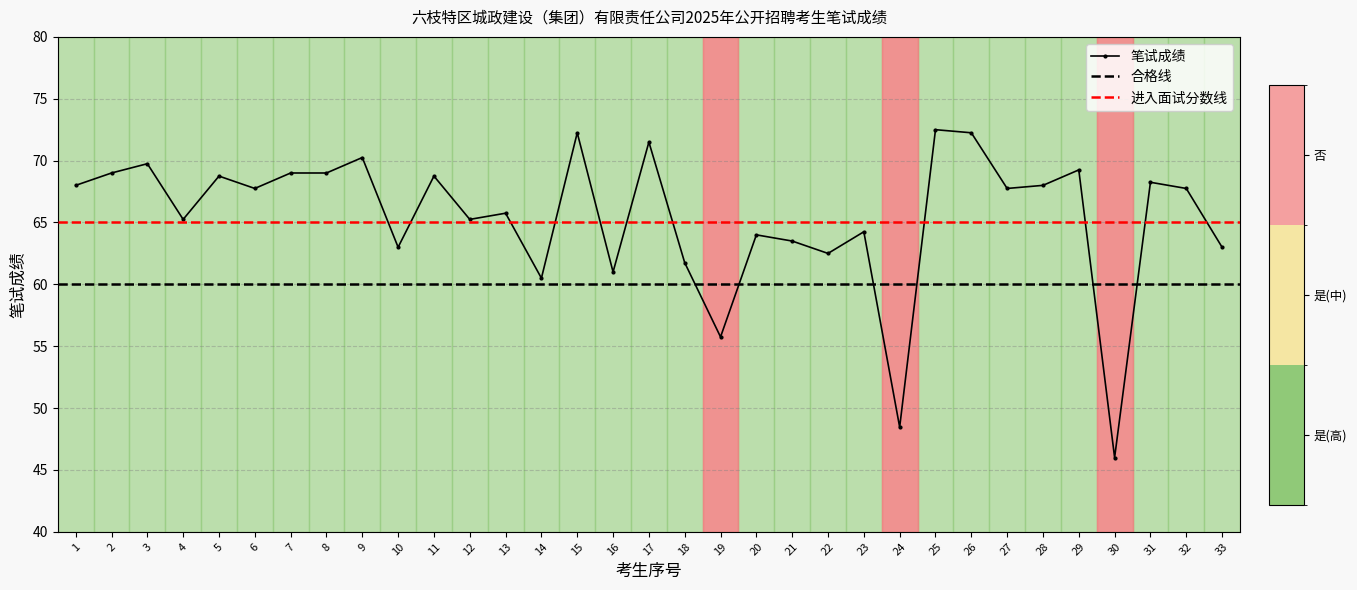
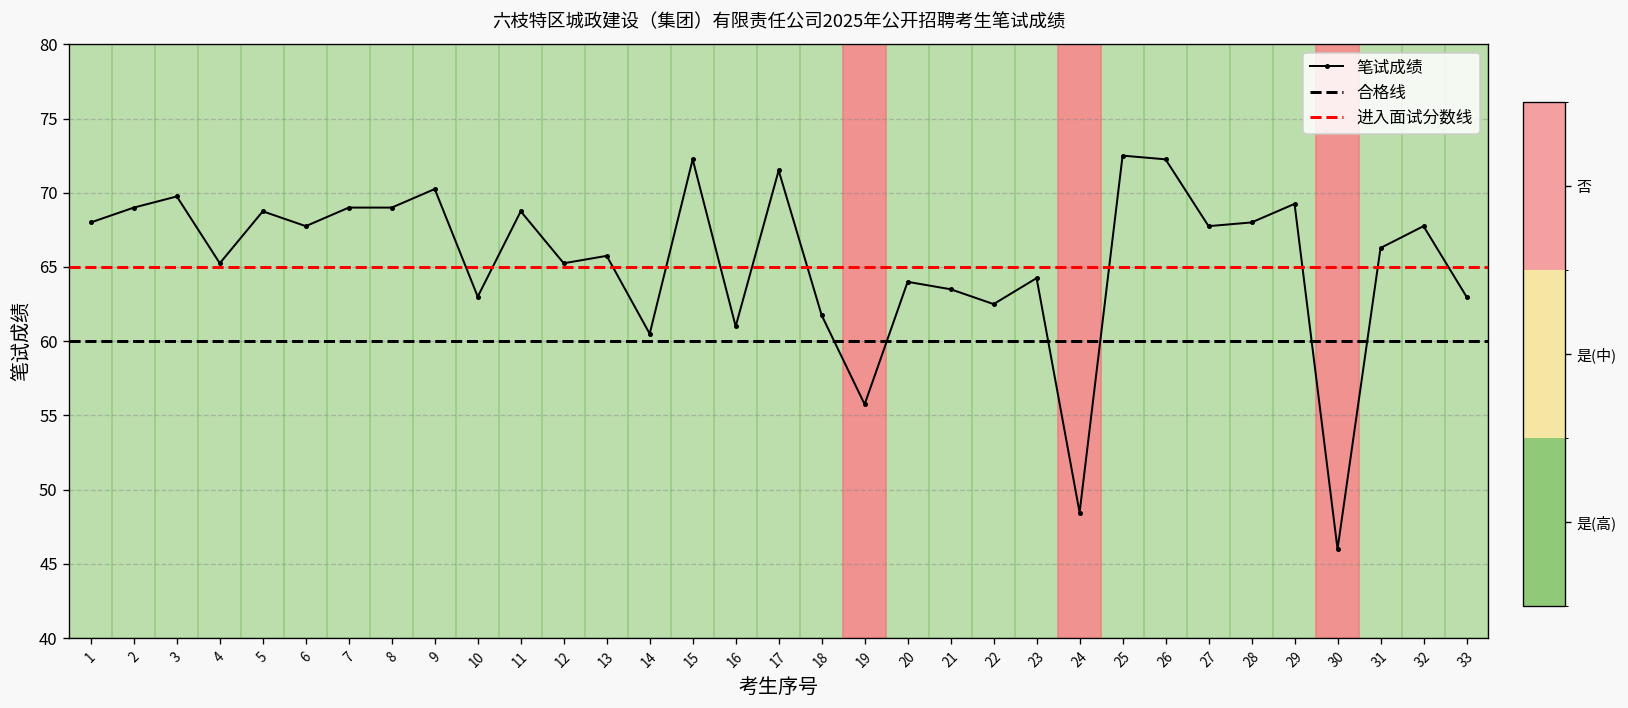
六枝特区城政建设（集团）有限责任公司2025年公开招聘考生笔试成绩, 31: 68.3 -> 66.3
